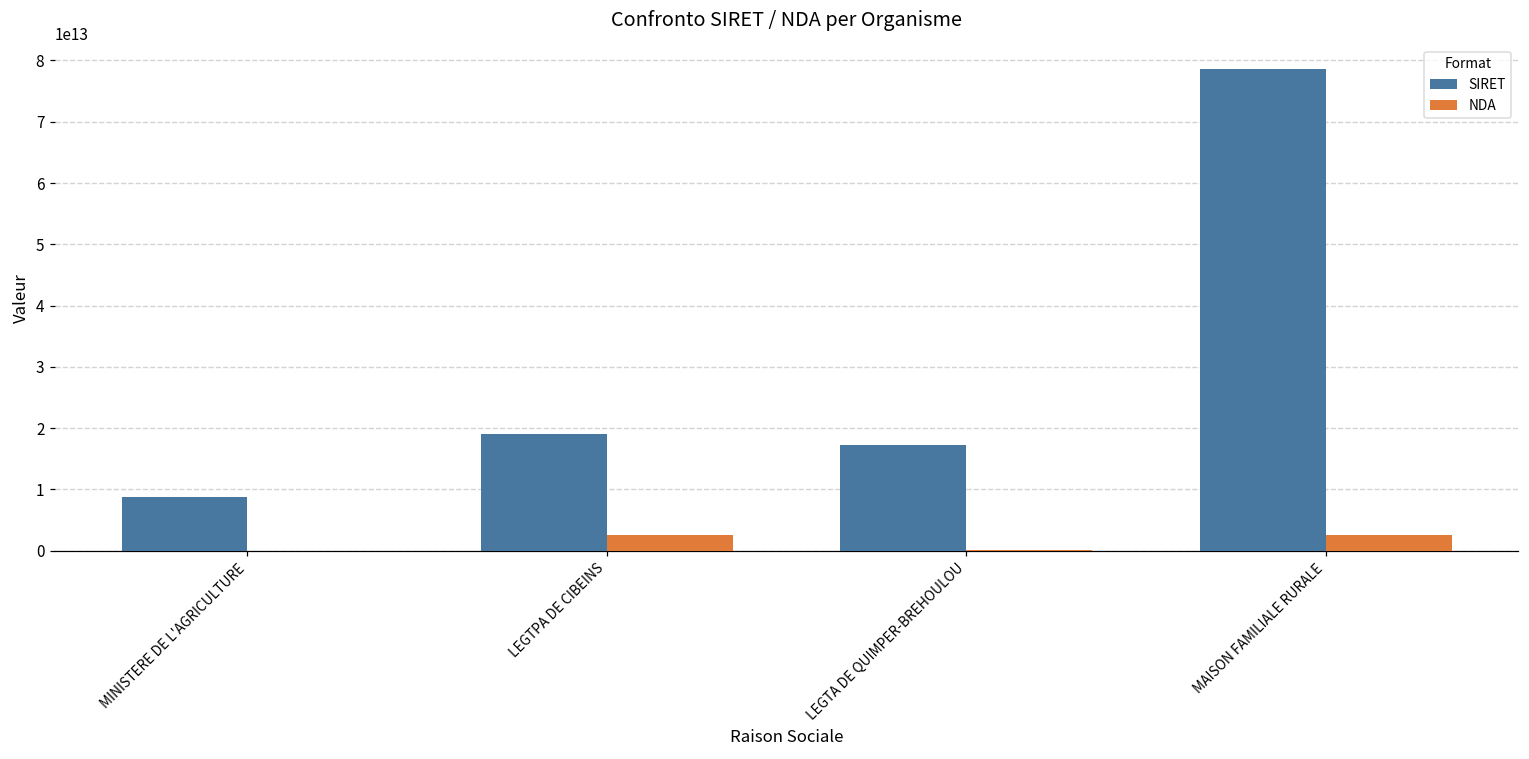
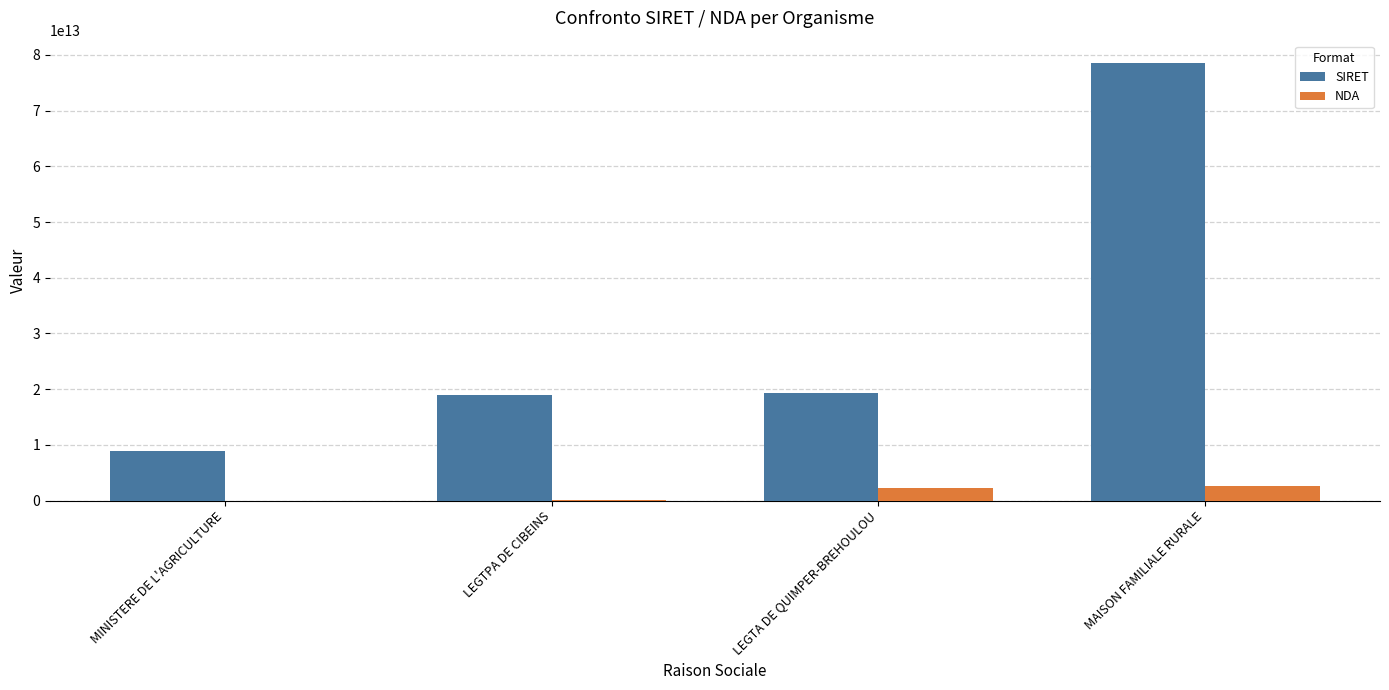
NDA, LEGTPA DE CIBEINS: 3000000000000 -> 0
SIRET, LEGTA DE QUIMPER-BREHOULOU: 17000000000000 -> 19000000000000
NDA, LEGTA DE QUIMPER-BREHOULOU: 0 -> 2000000000000
